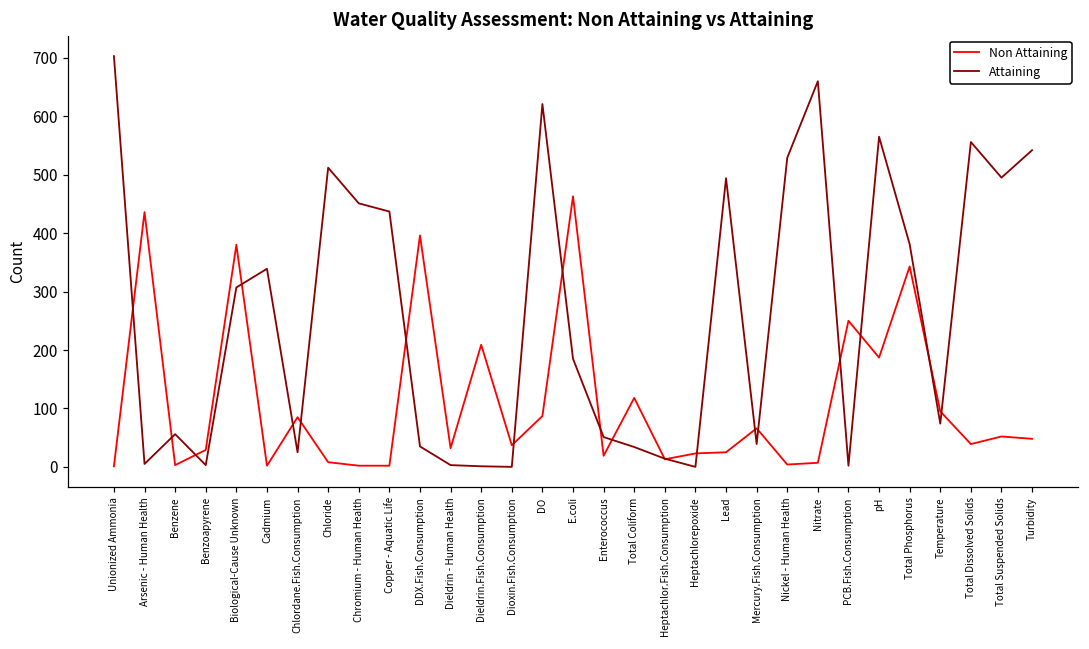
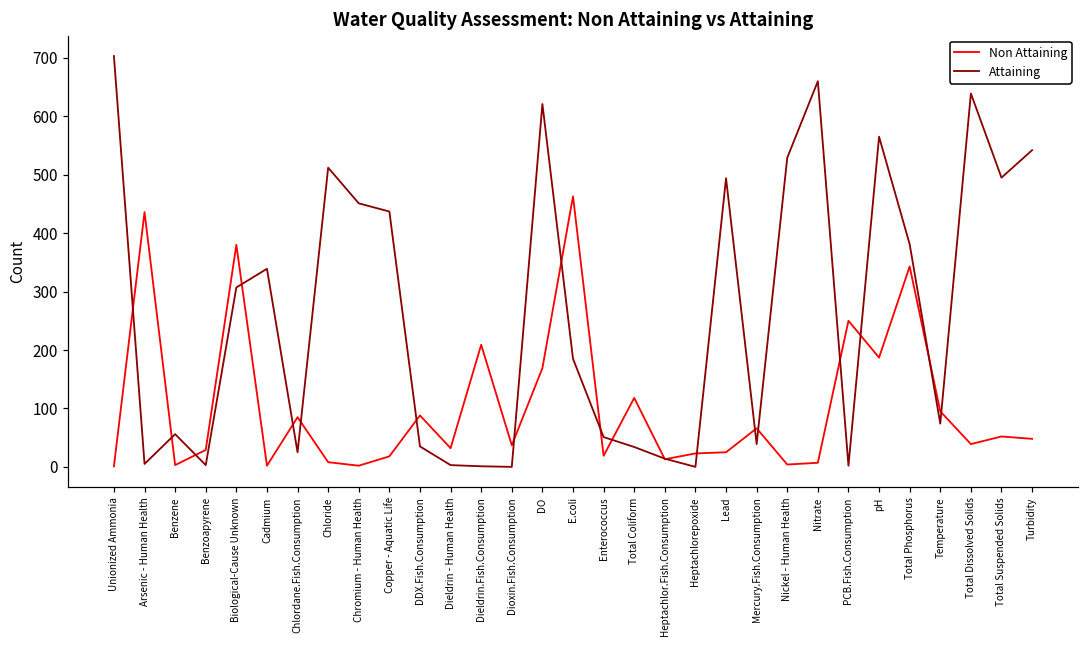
Non Attaining, Copper - Aquatic Life: 0 -> 20
Non Attaining, DDX.Fish.Consumption: 400 -> 90
Non Attaining, DO: 90 -> 170
Attaining, Total Dissolved Solids: 560 -> 640
